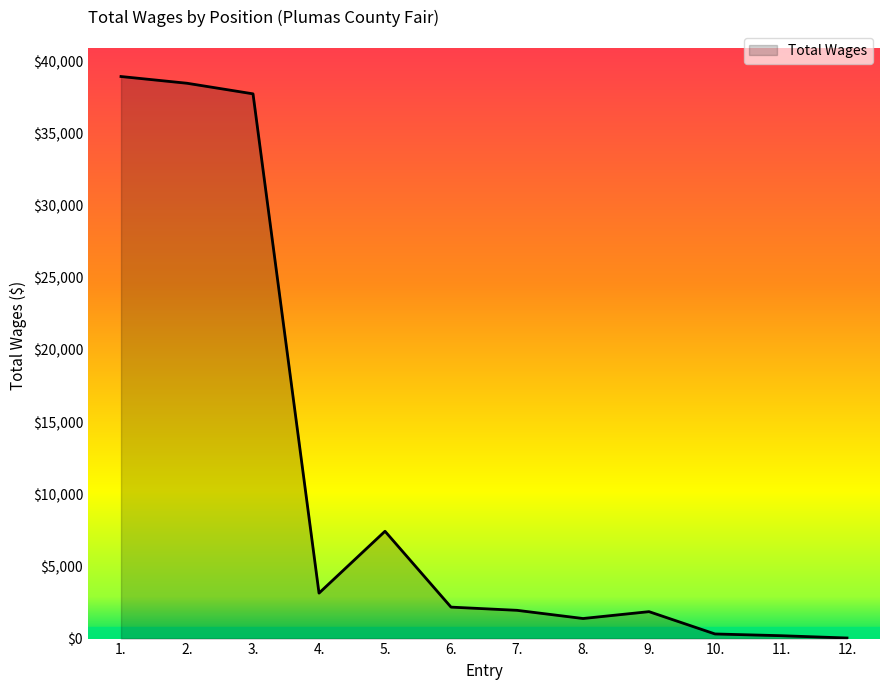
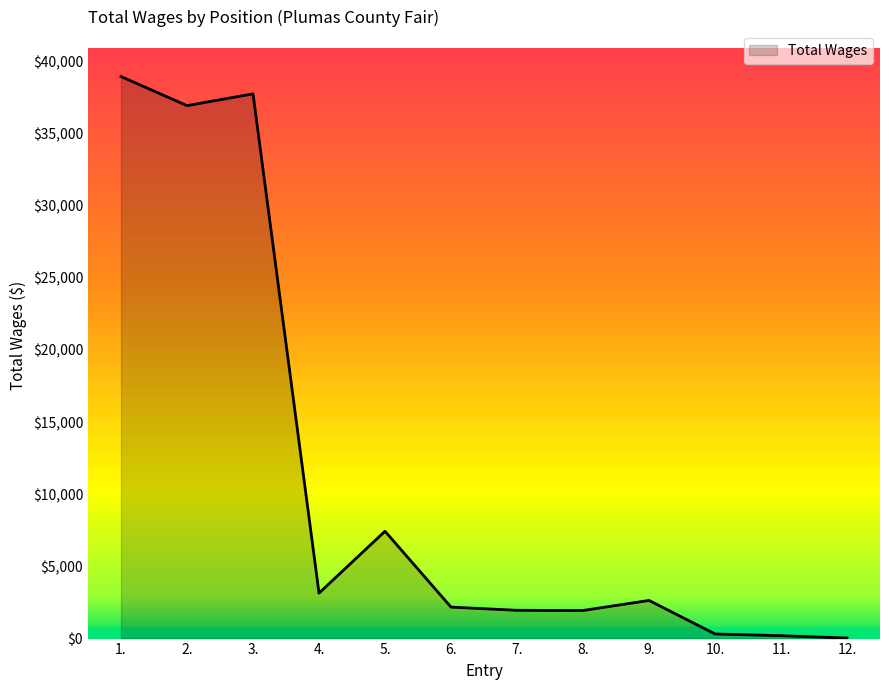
2.: $38,500 -> $36,900
8.: $1,400 -> $1,900
9.: $1,900 -> $2,600
